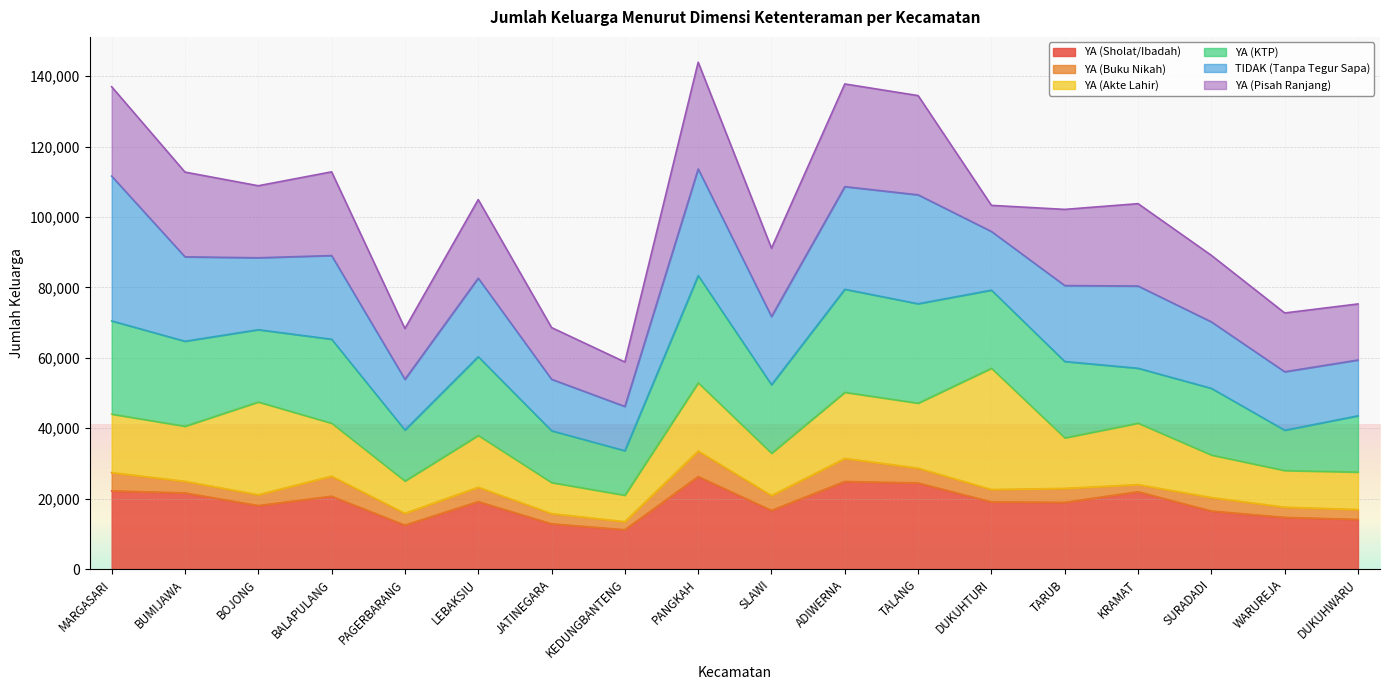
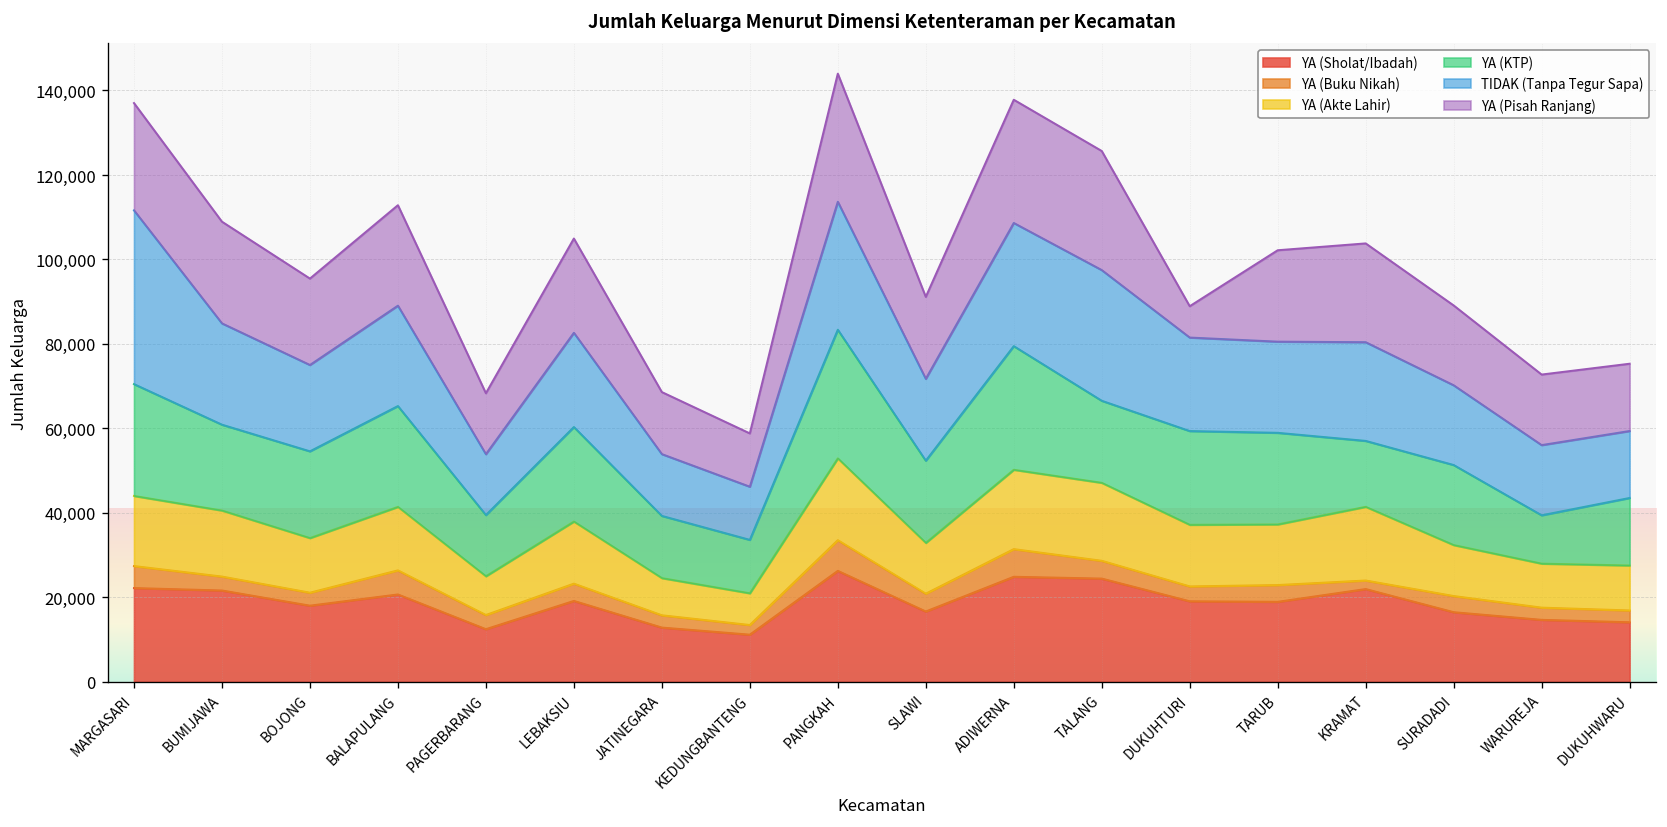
YA (KTP), BUMIJAWA: 24,000 -> 20,000
YA (Akte Lahir), BOJONG: 26,000 -> 13,000
YA (KTP), TALANG: 28,000 -> 19,000
YA (Akte Lahir), DUKUHTURI: 34,000 -> 15,000
TIDAK (Tanpa Tegur Sapa), DUKUHTURI: 17,000 -> 22,000
